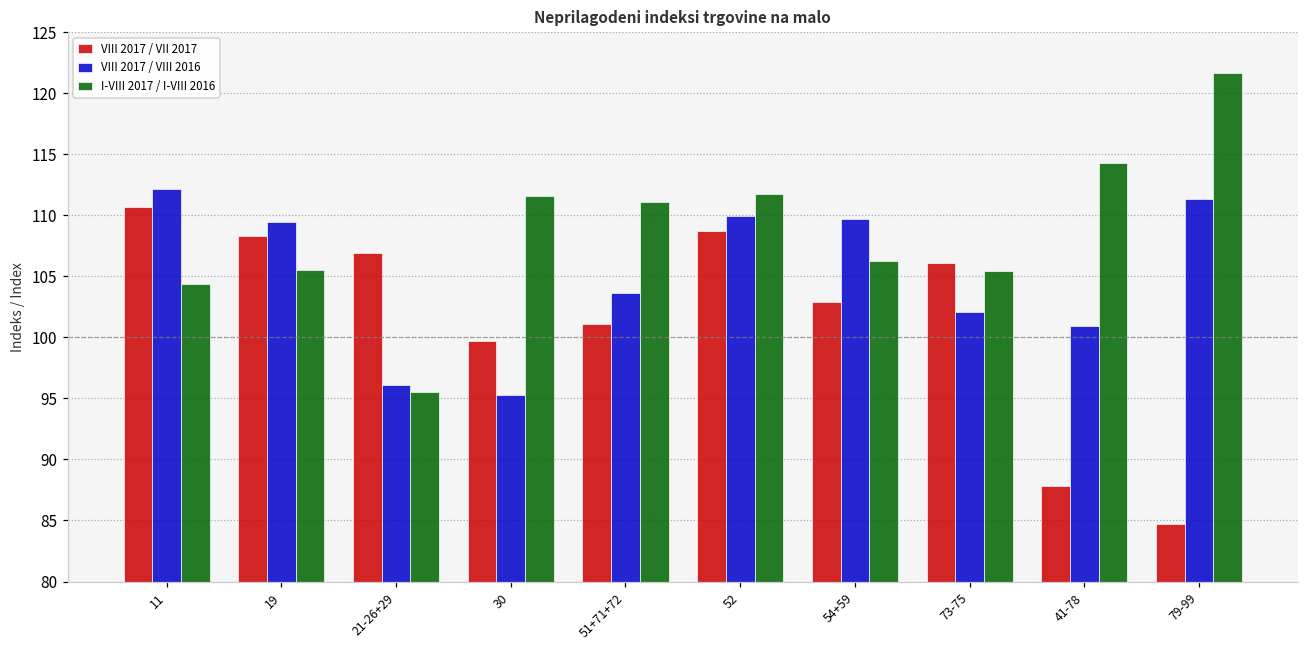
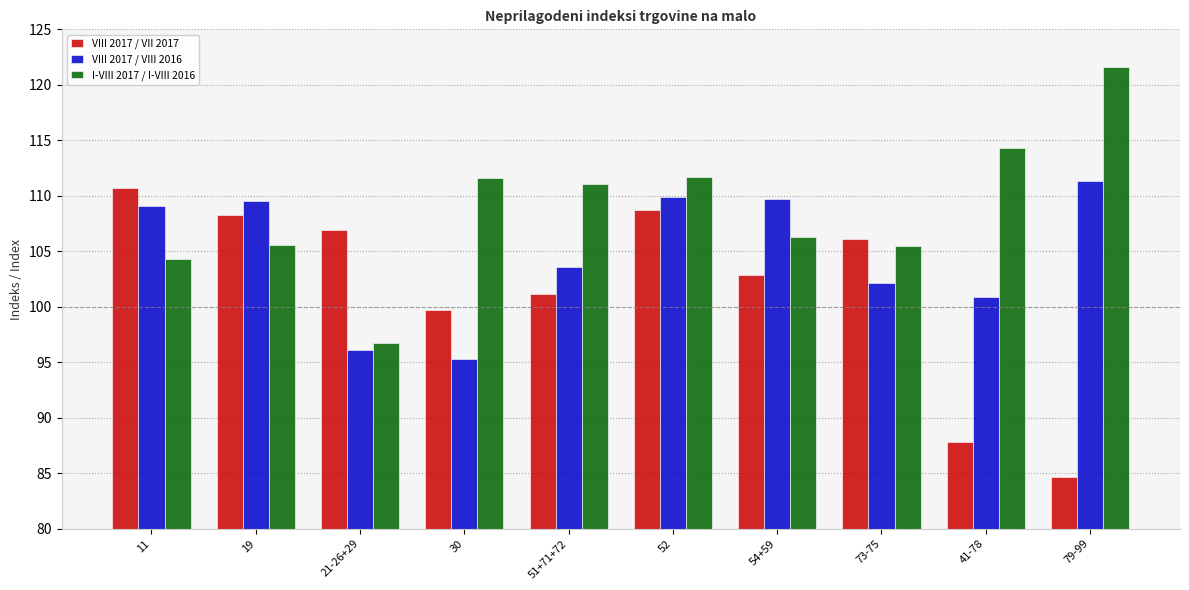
VIII 2017 / VIII 2016, 11: 112.1 -> 109.1
I-VIII 2017 / I-VIII 2016, 21-26+29: 95.6 -> 96.7
